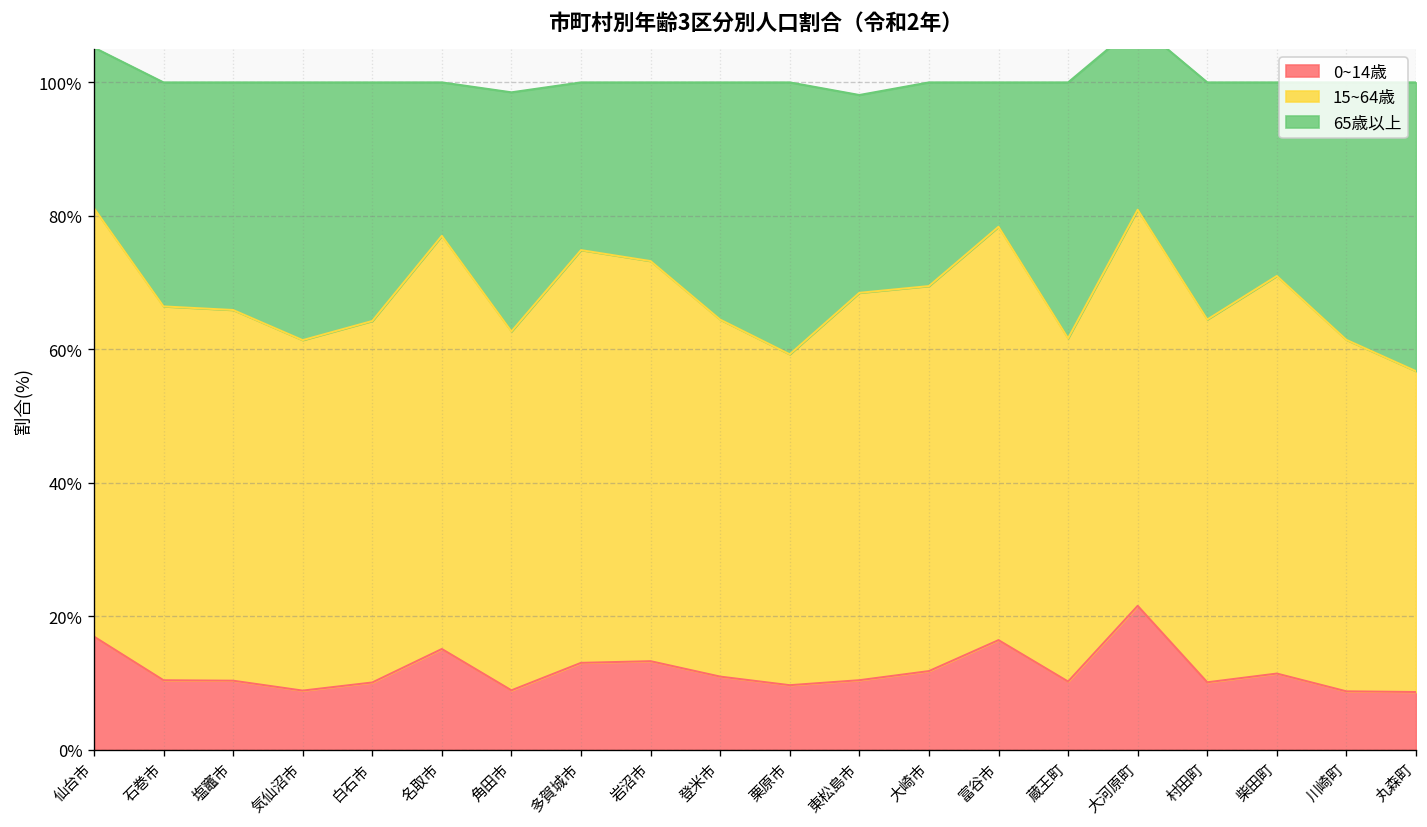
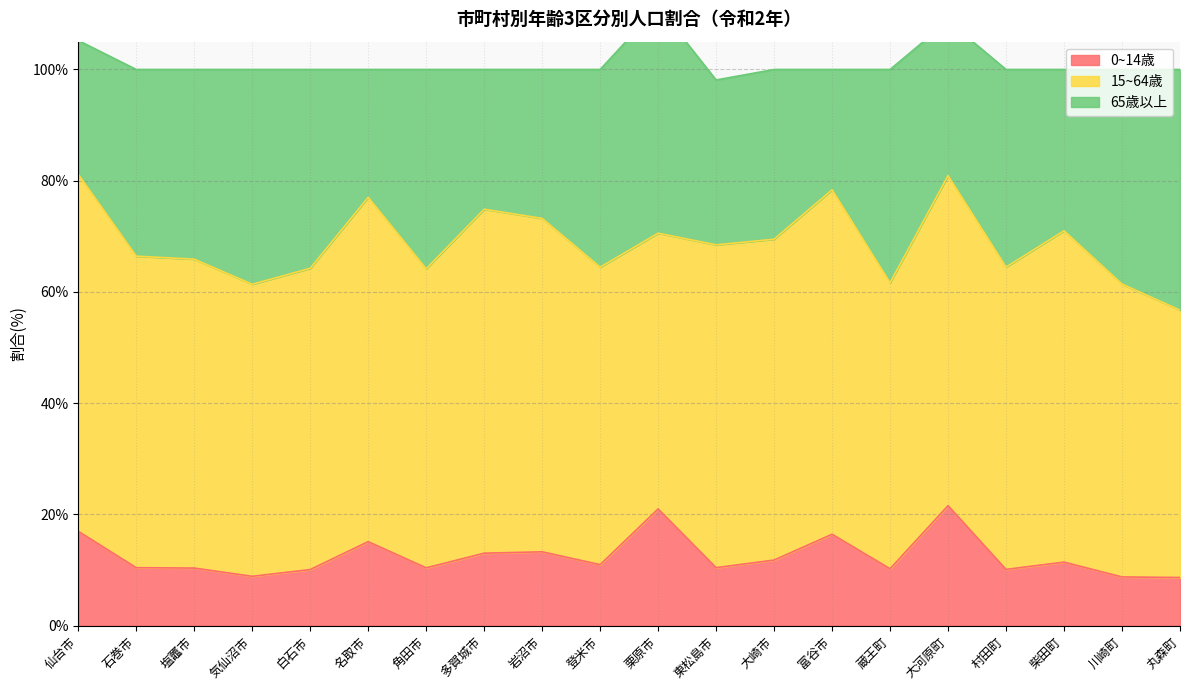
0~14歳, 角田市: 9% -> 10%
0~14歳, 栗原市: 10% -> 21%
